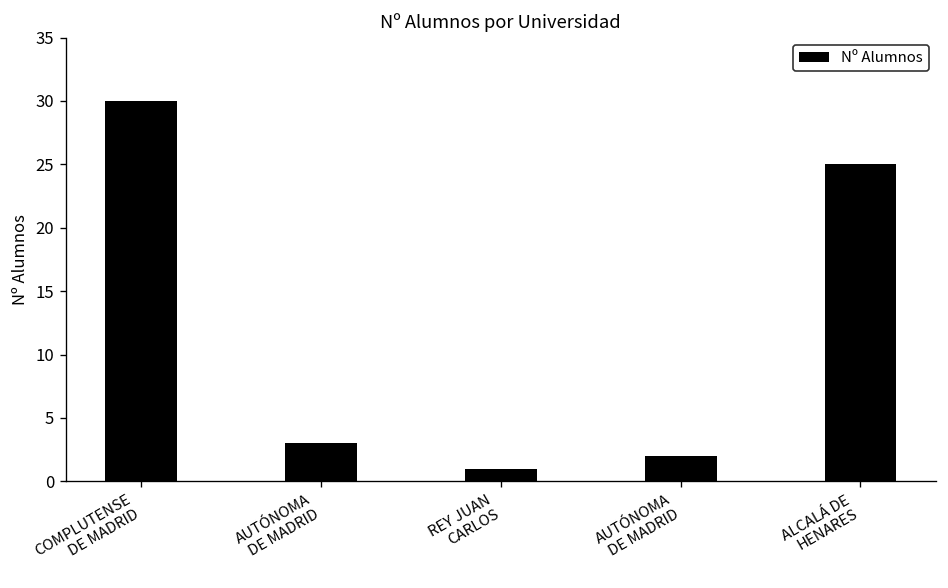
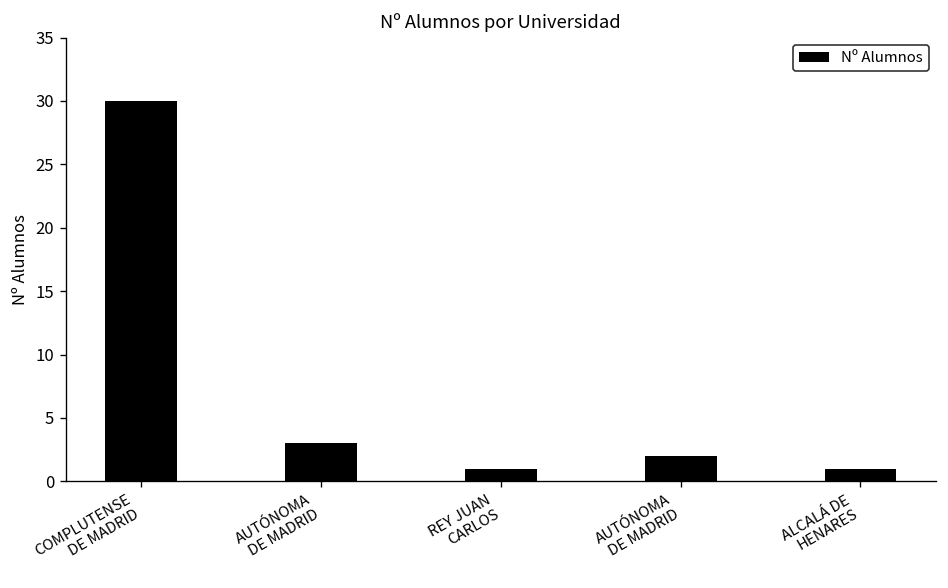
ALCALÁ DE HENARES: 25 -> 1
